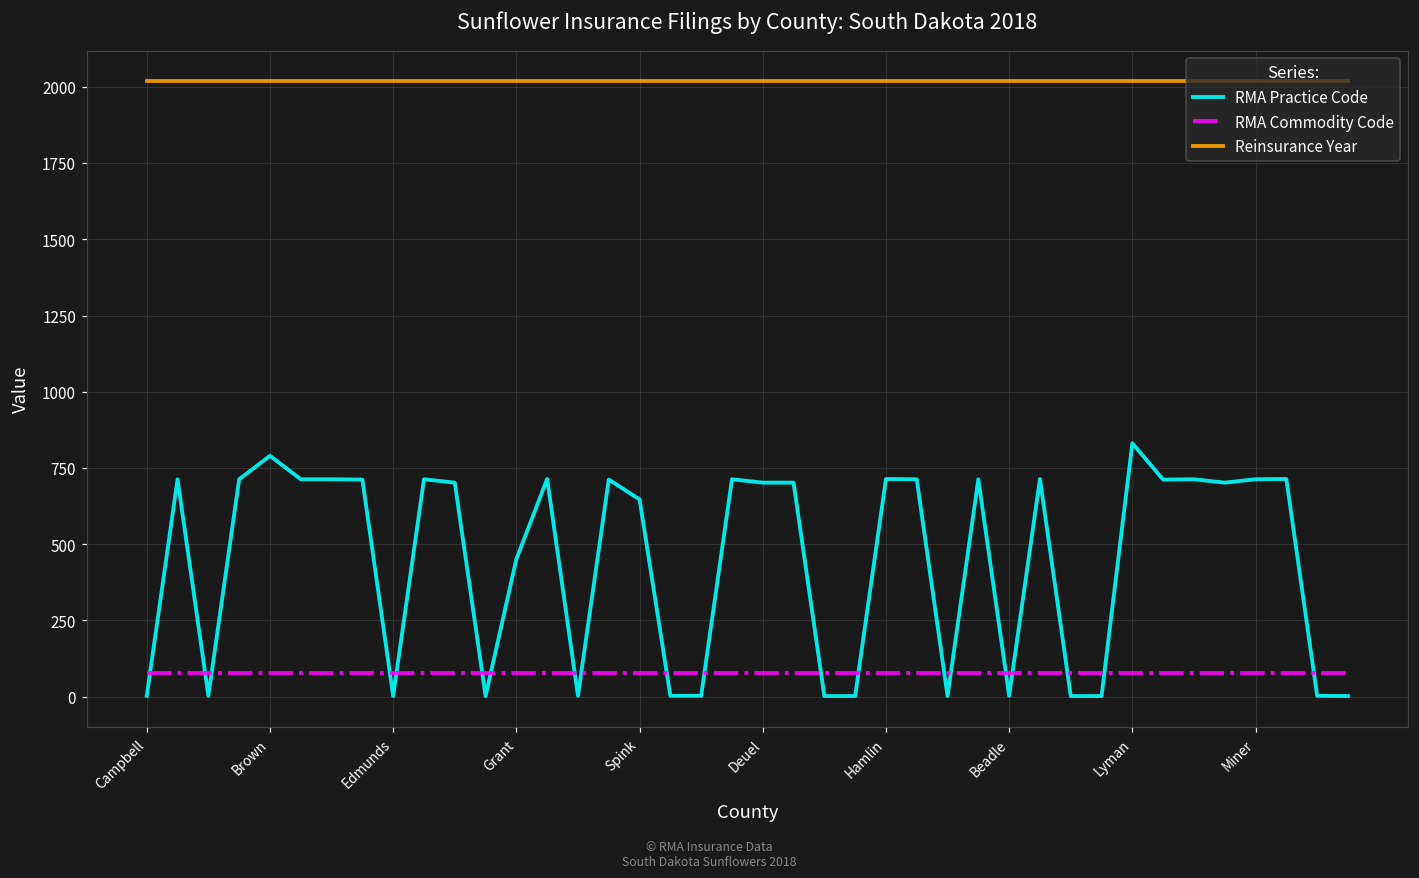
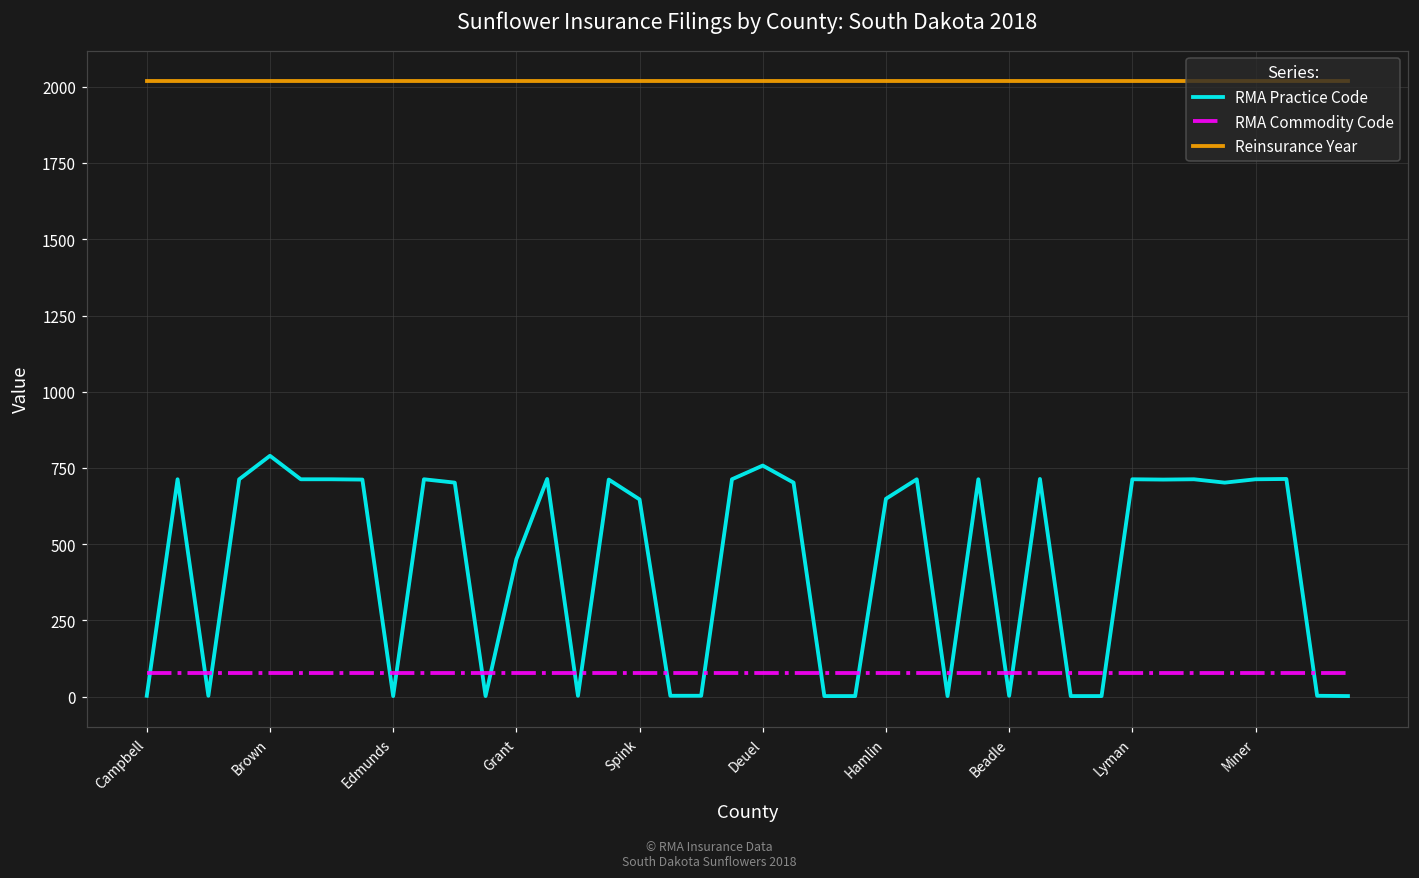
RMA Practice Code, Deuel: 700 -> 760
RMA Practice Code, Hamlin: 710 -> 650
RMA Practice Code, Lyman: 830 -> 710
